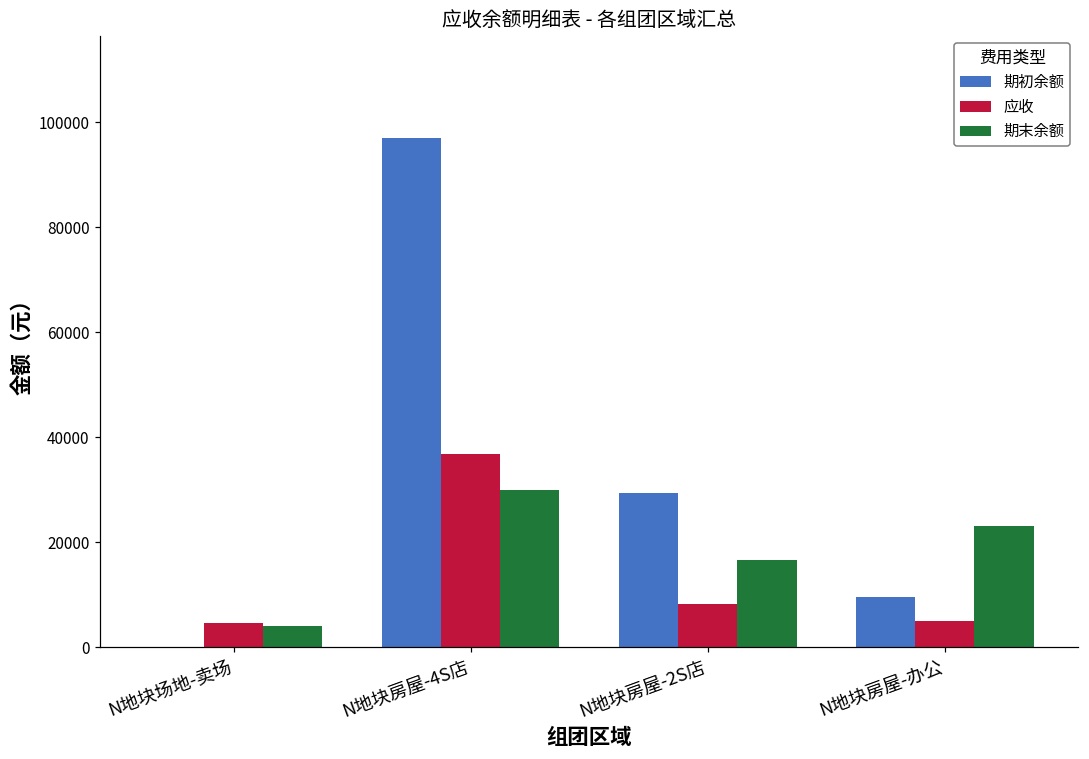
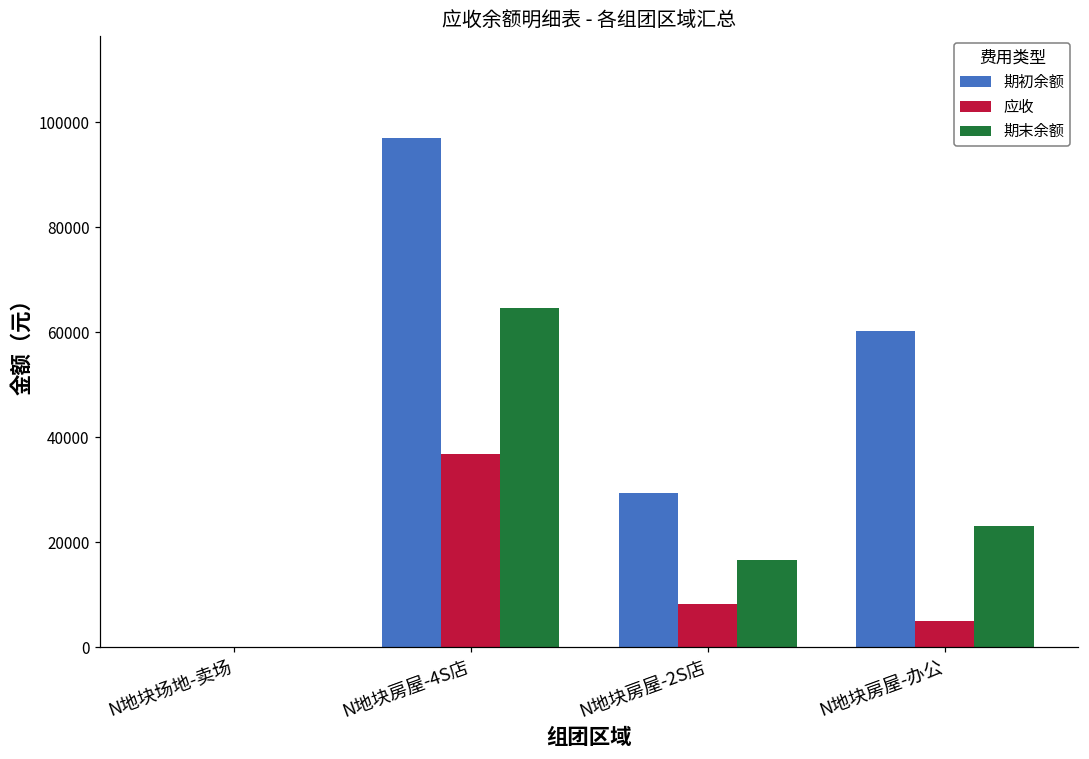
应收, N地块场地-卖场: 5000 -> 0
期末余额, N地块场地-卖场: 4000 -> 0
期末余额, N地块房屋-4S店: 30000 -> 65000
期初余额, N地块房屋-办公: 10000 -> 60000
